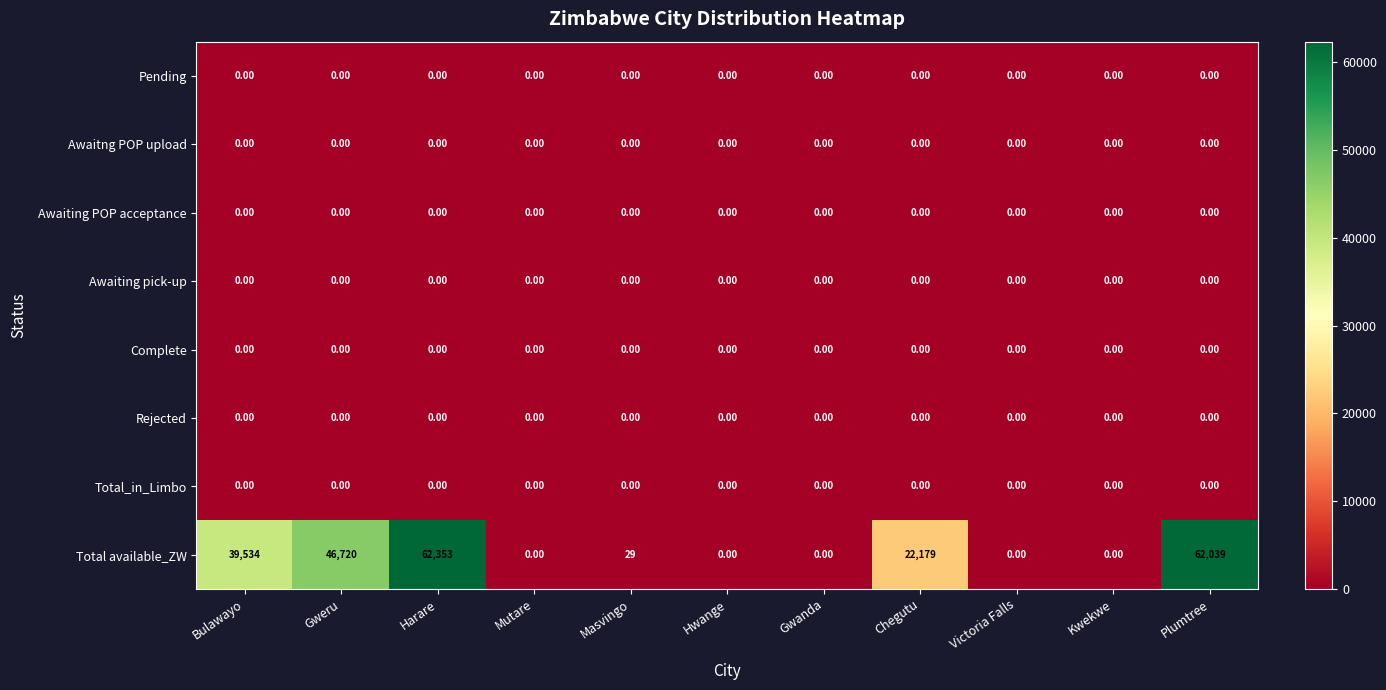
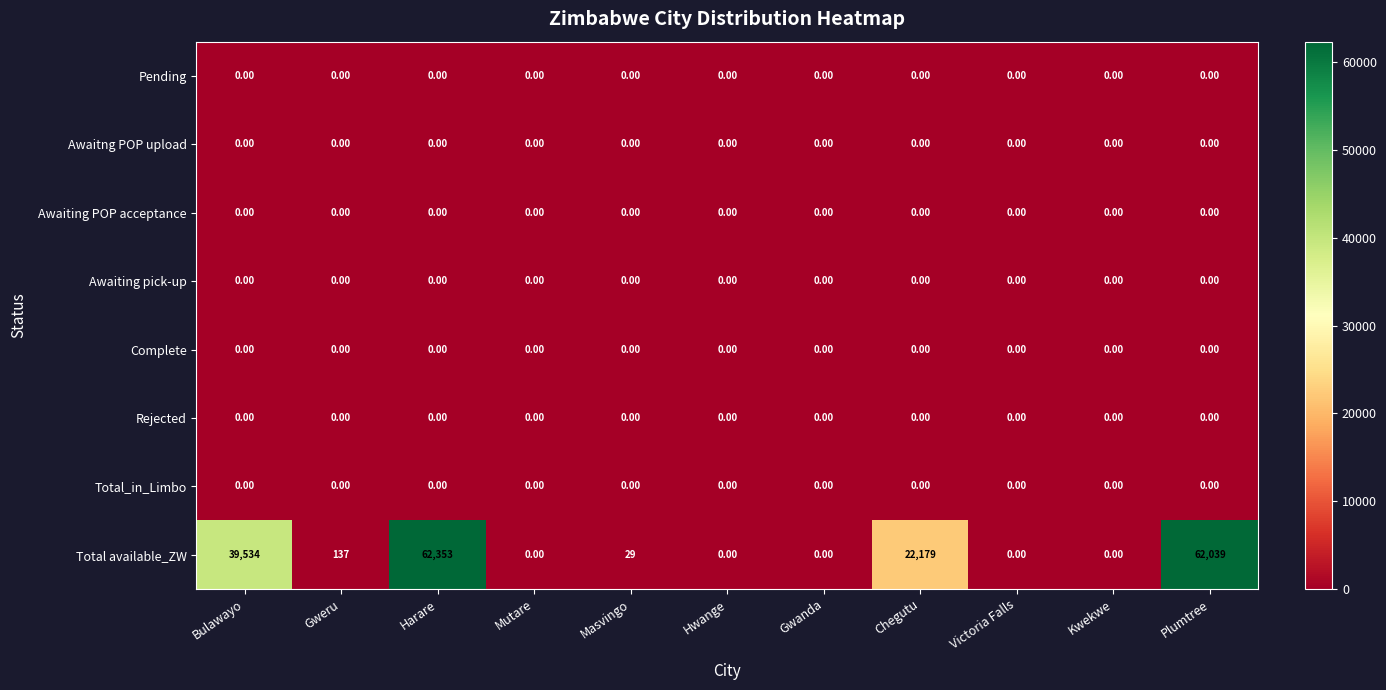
Total available_ZW, Gweru: 46,720 -> 137
